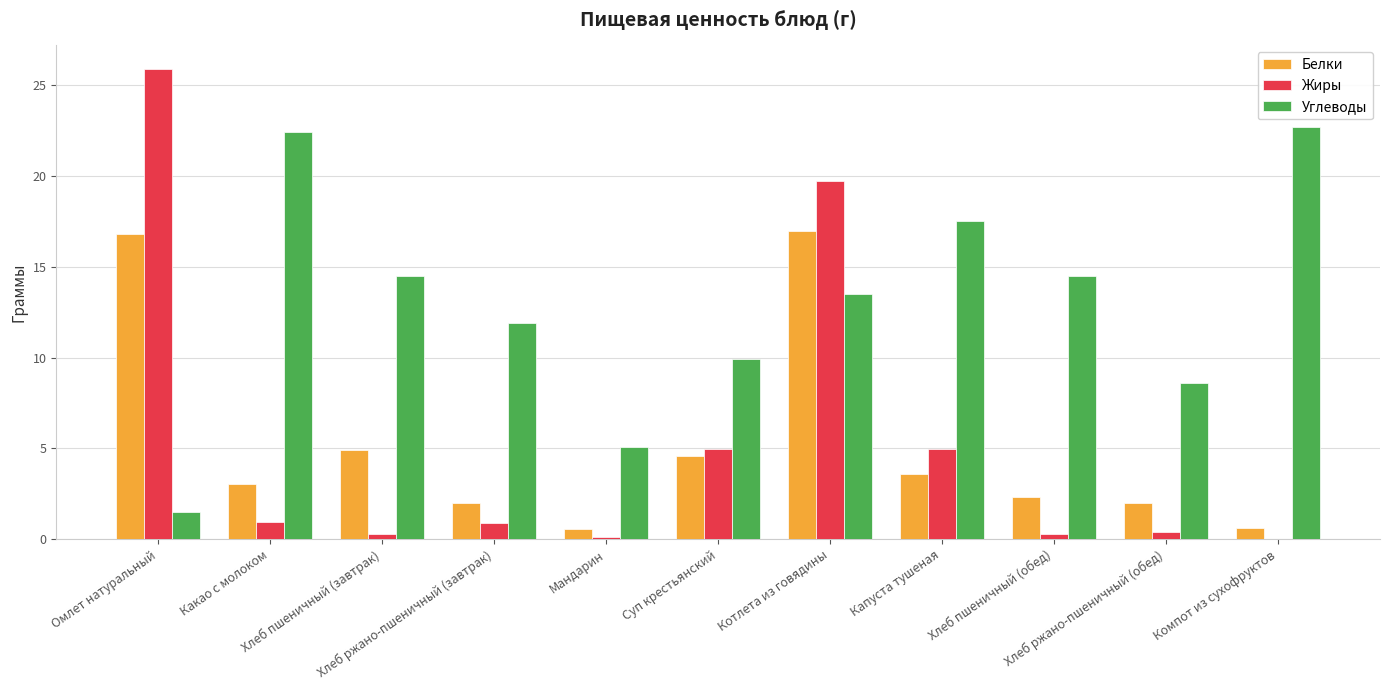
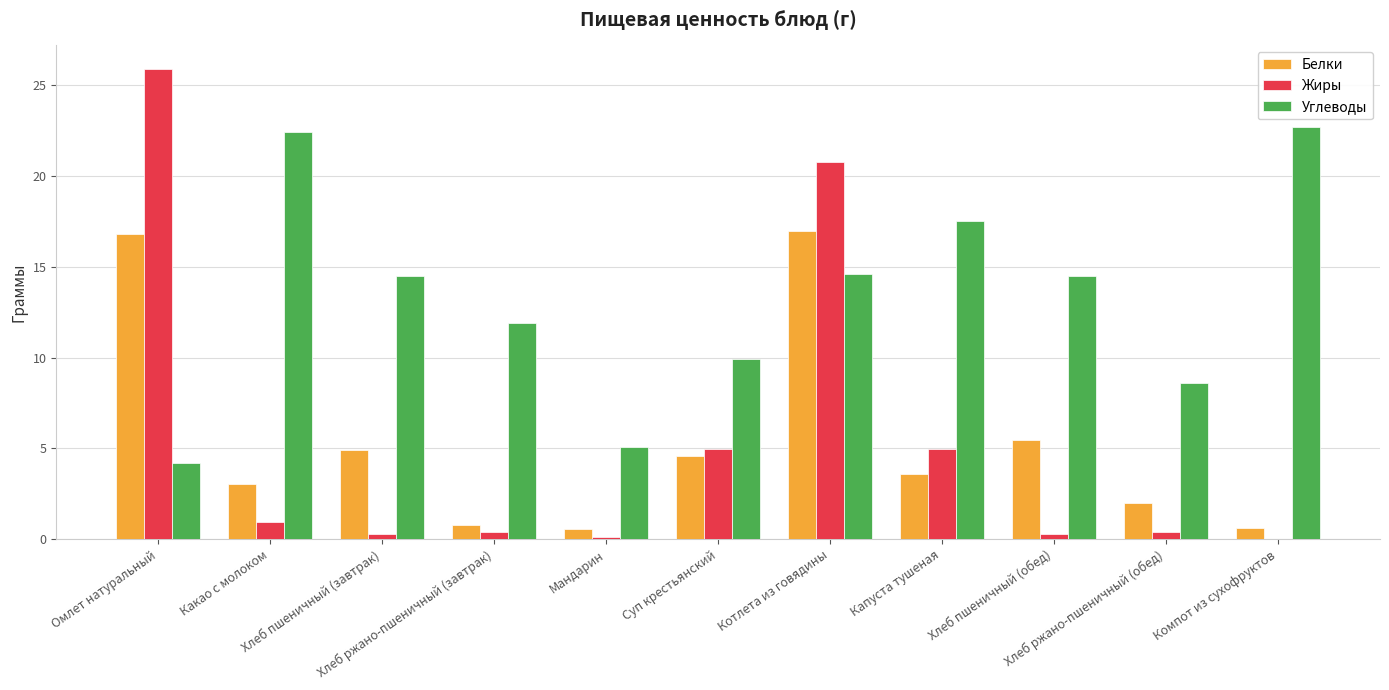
Углеводы, Омлет натуральный: 1.5 -> 4.2
Белки, Хлеб ржано-пшеничный (завтрак): 2.0 -> 0.8
Жиры, Хлеб ржано-пшеничный (завтрак): 0.9 -> 0.4
Жиры, Котлета из говядины: 19.7 -> 20.8
Углеводы, Котлета из говядины: 13.5 -> 14.6
Белки, Хлеб пшеничный (обед): 2.4 -> 5.5
